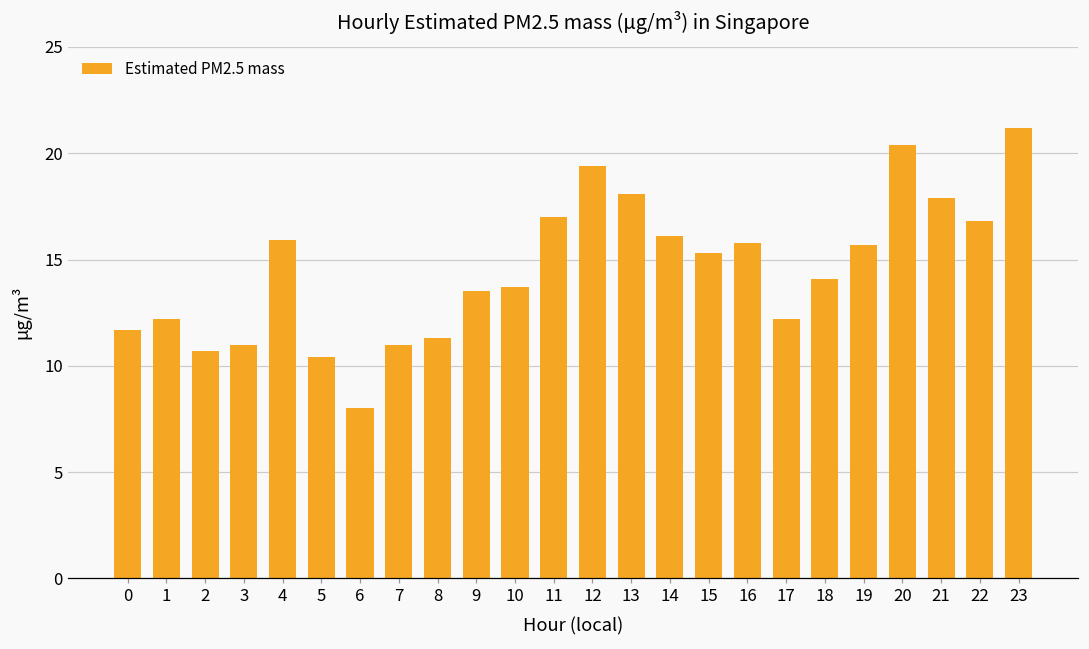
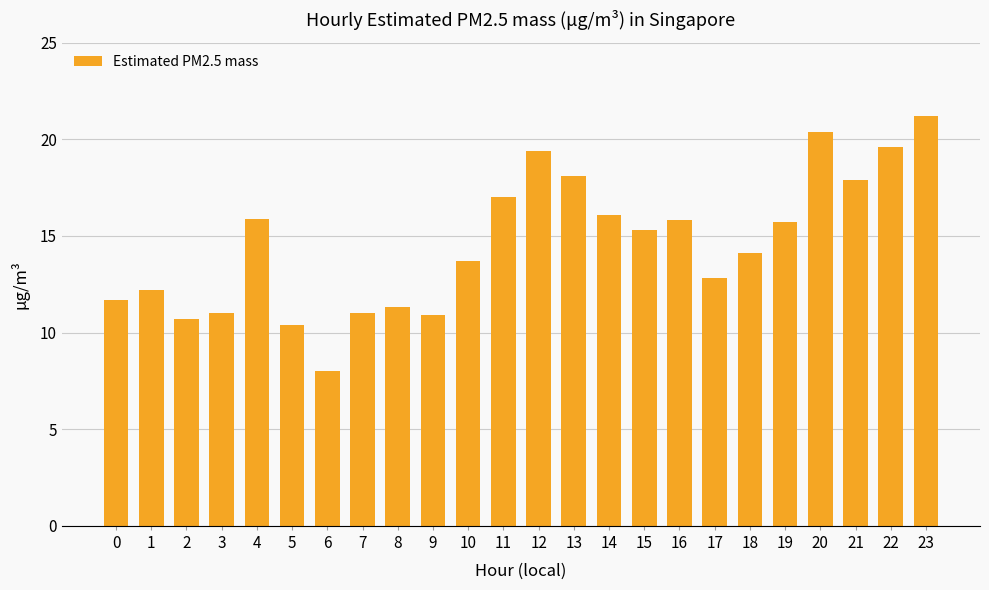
9: 13.5 -> 10.9
17: 12.2 -> 12.8
22: 16.8 -> 19.6
